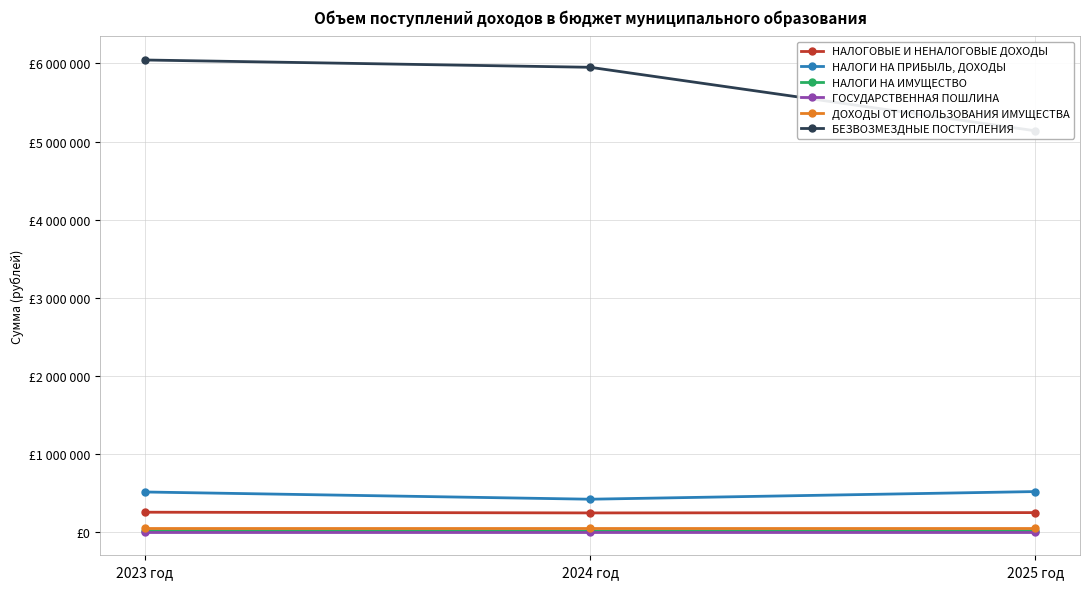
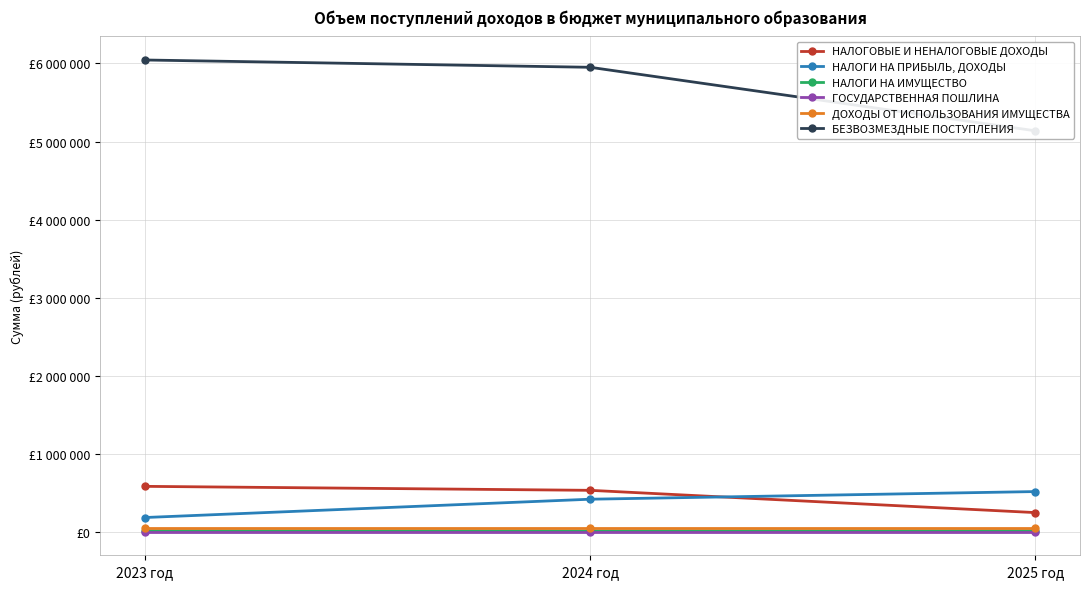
НАЛОГОВЫЕ И НЕНАЛОГОВЫЕ ДОХОДЫ, 2023 год: £300000 -> £600000
НАЛОГИ НА ПРИБЫЛЬ, ДОХОДЫ, 2023 год: £500000 -> £200000
НАЛОГОВЫЕ И НЕНАЛОГОВЫЕ ДОХОДЫ, 2024 год: £200000 -> £500000
